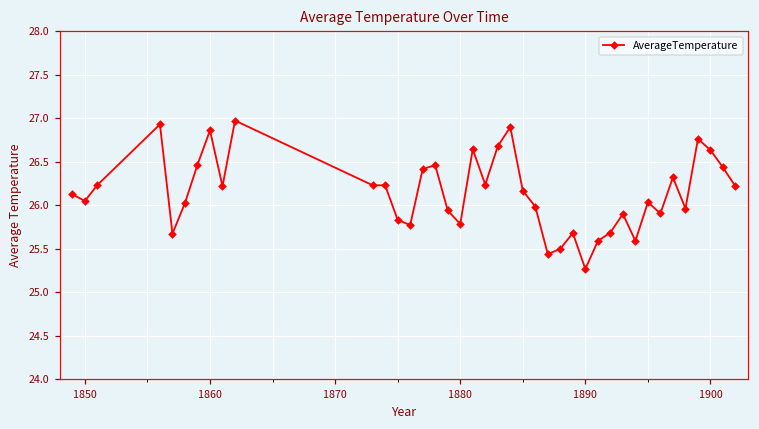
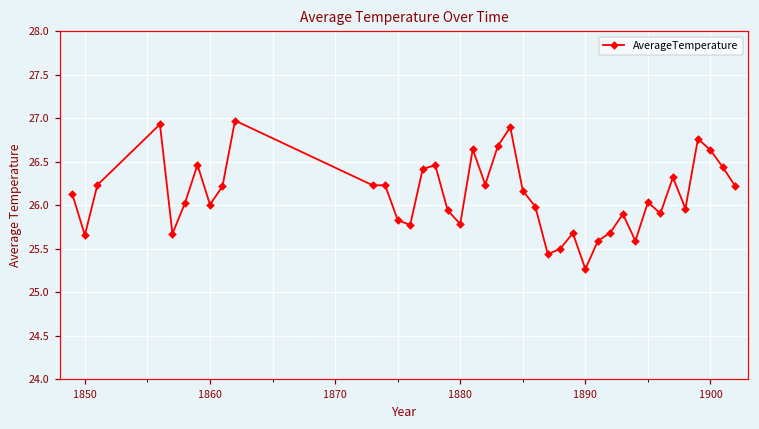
1850: 26.0 -> 25.7
1860: 26.9 -> 26.0
